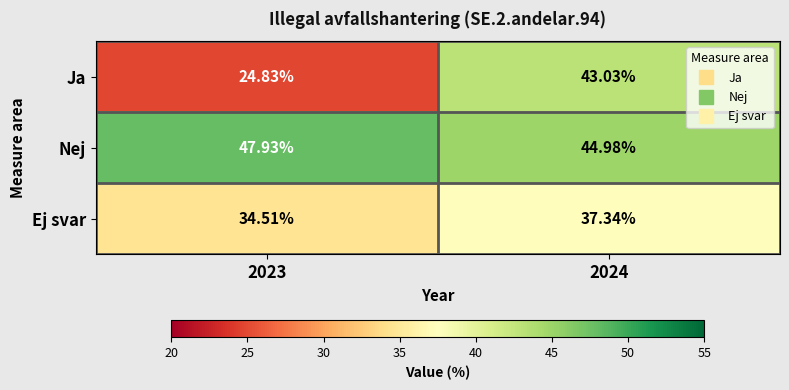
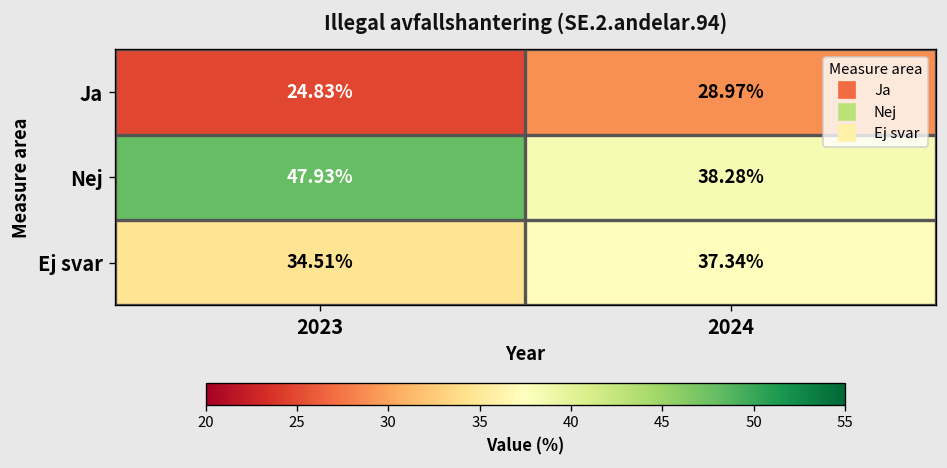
Ja, 2024: 43.03% -> 28.97%
Nej, 2024: 44.98% -> 38.28%
